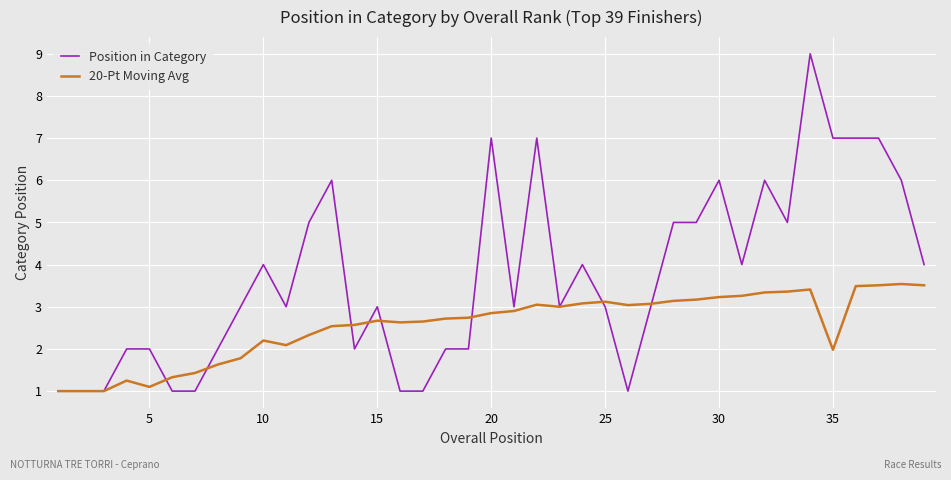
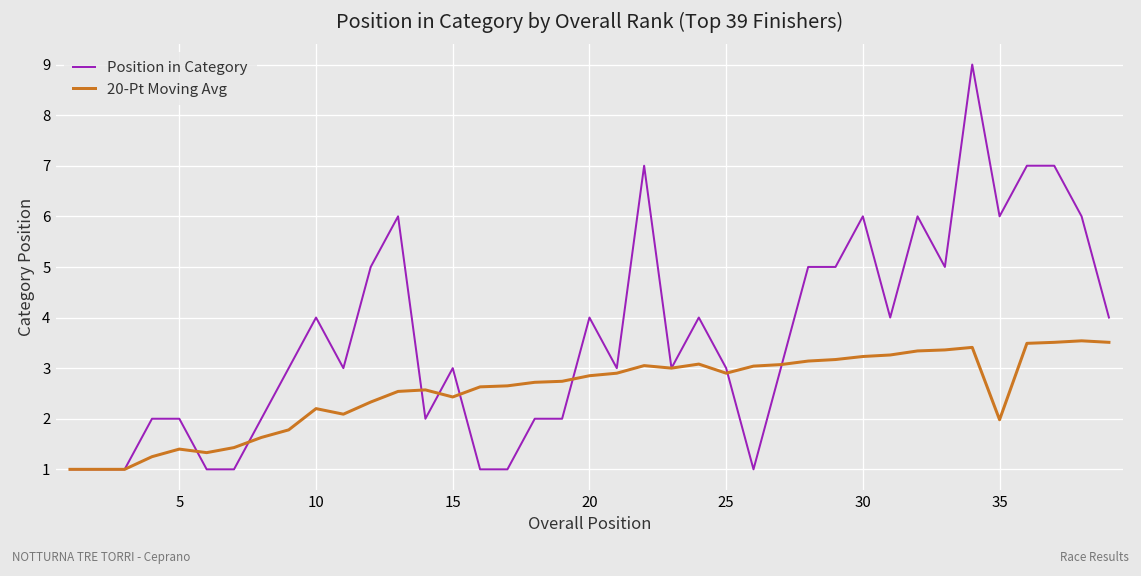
20-Pt Moving Avg, 5: 1.1 -> 1.4
20-Pt Moving Avg, 15: 2.7 -> 2.4
Position in Category, 20: 7 -> 4
20-Pt Moving Avg, 25: 3.1 -> 2.9
Position in Category, 35: 7 -> 6
